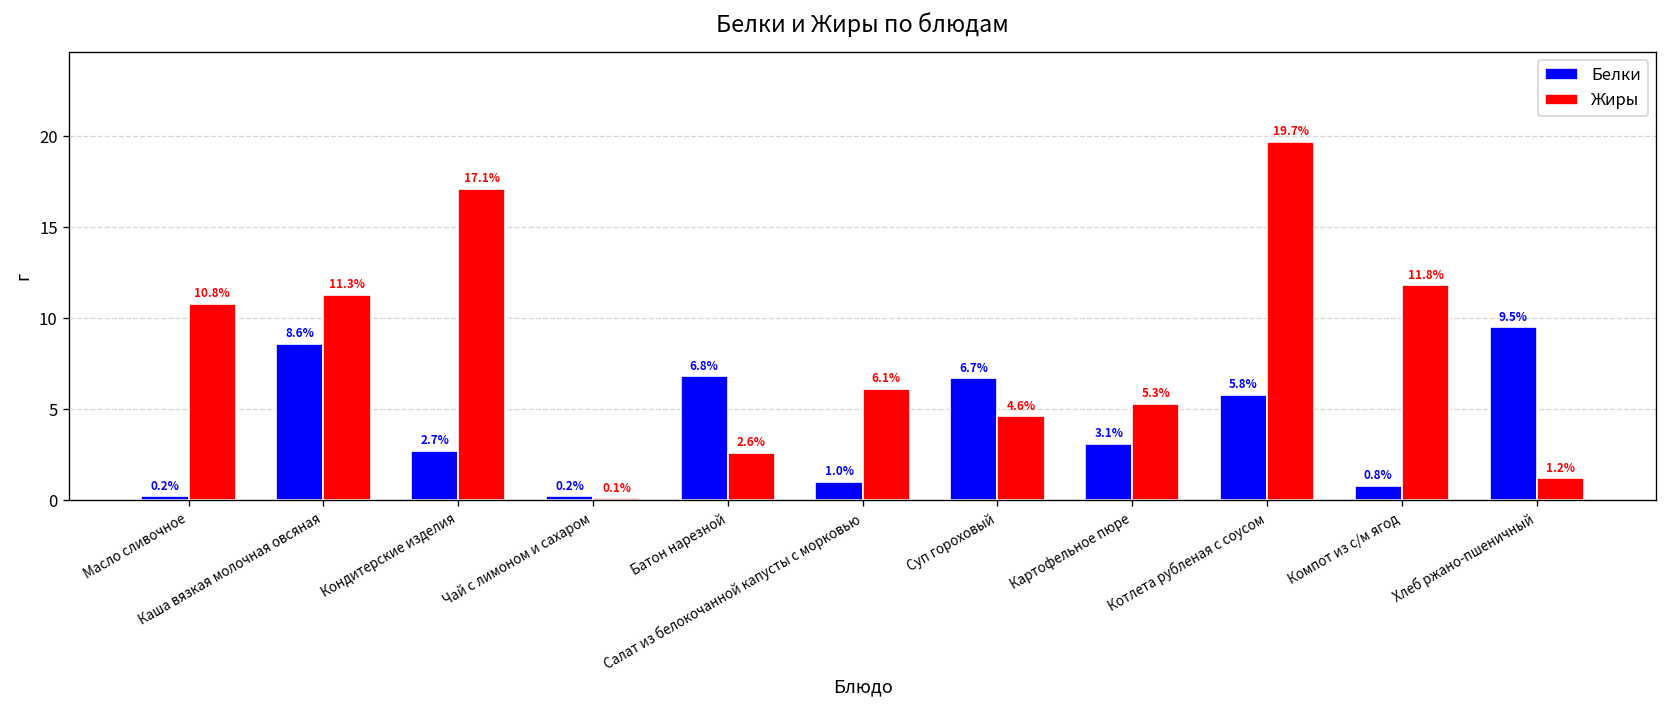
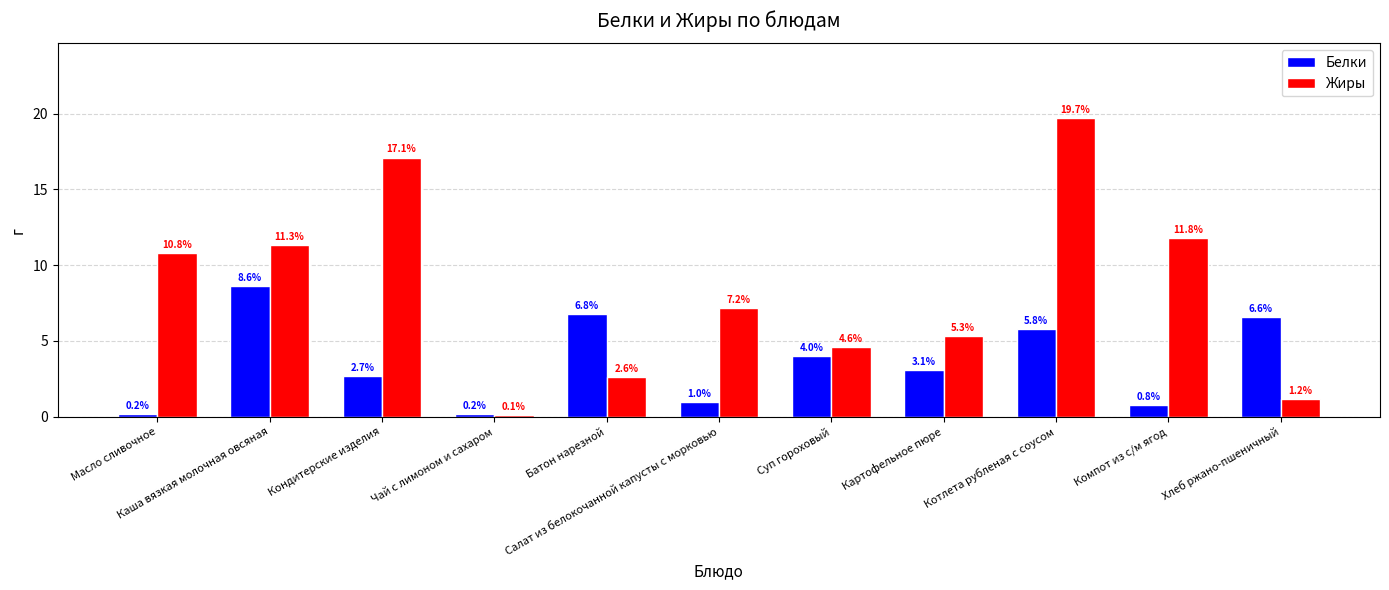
Жиры, Салат из белокочанной капусты с морковью: 6.1% -> 7.2%
Белки, Суп гороховый: 6.7% -> 4.0%
Белки, Хлеб ржано-пшеничный: 9.5% -> 6.6%
